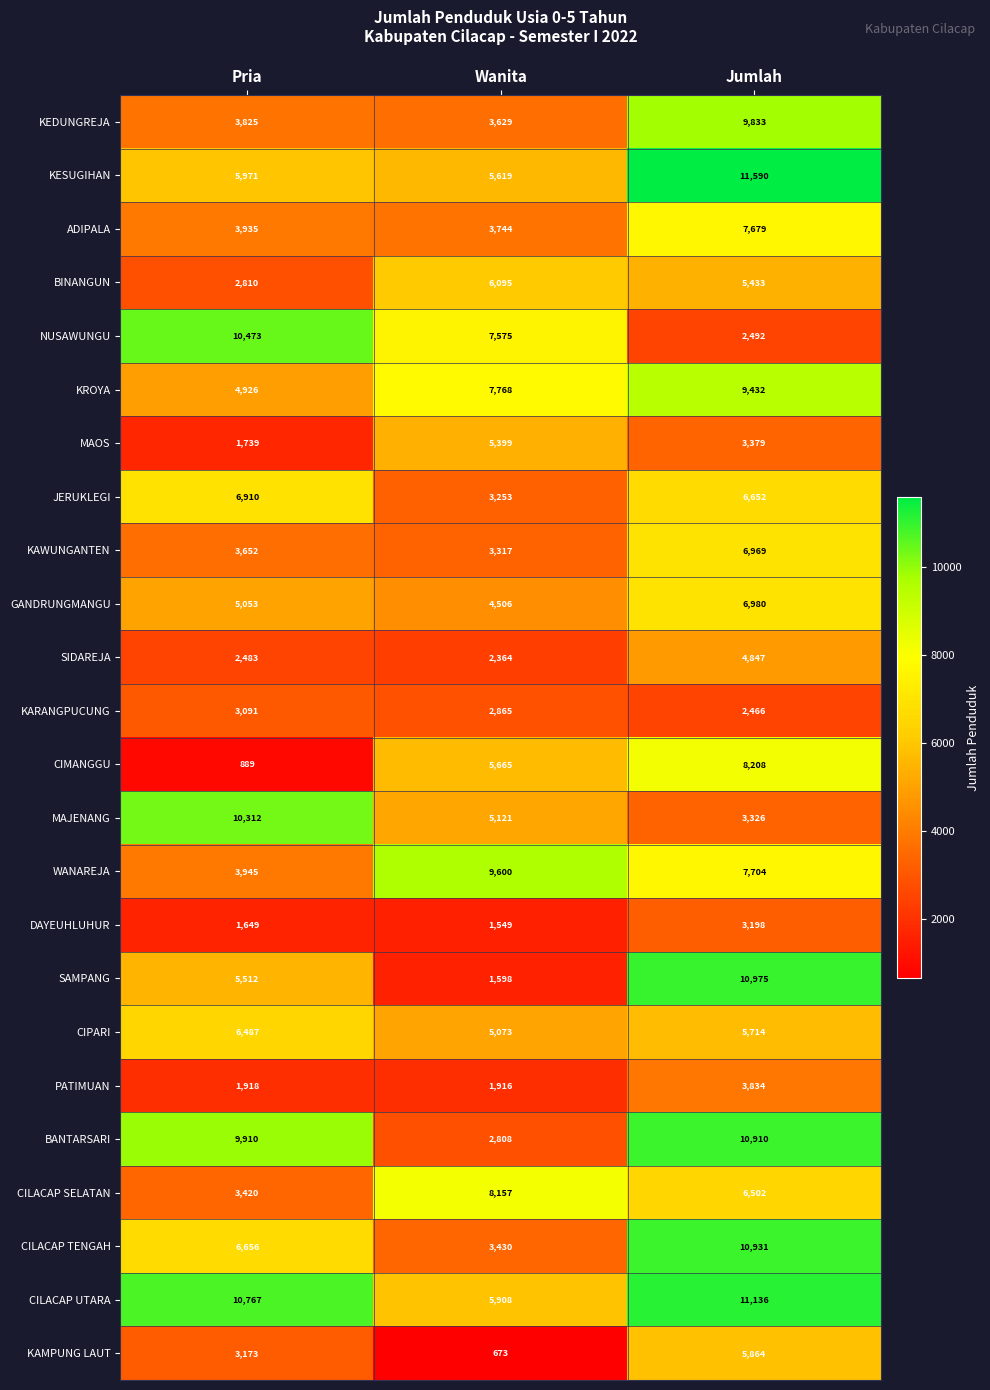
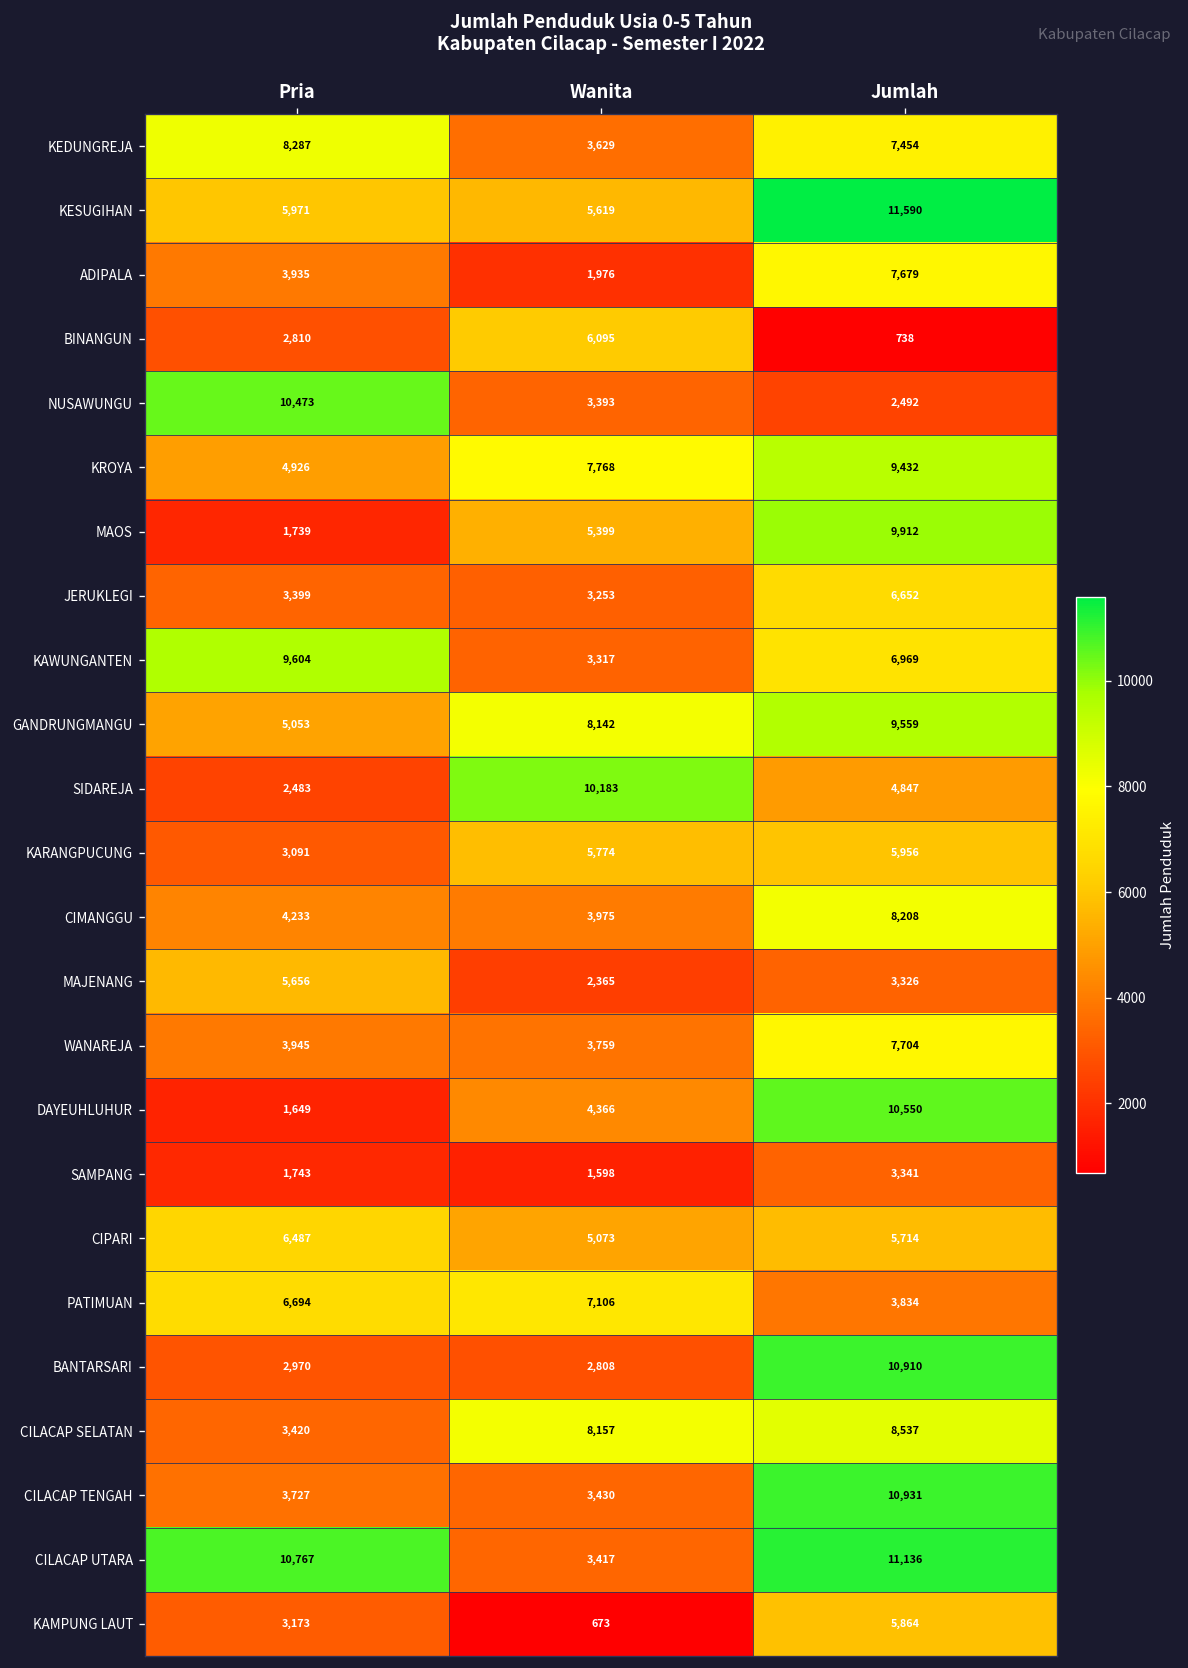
KEDUNGREJA, Pria: 3,825 -> 8,287
KEDUNGREJA, Jumlah: 9,833 -> 7,454
ADIPALA, Wanita: 3,744 -> 1,976
BINANGUN, Jumlah: 5,433 -> 738
NUSAWUNGU, Wanita: 7,575 -> 3,393
MAOS, Jumlah: 3,379 -> 9,912
JERUKLEGI, Pria: 6,910 -> 3,399
KAWUNGANTEN, Pria: 3,652 -> 9,604
GANDRUNGMANGU, Wanita: 4,506 -> 8,142
GANDRUNGMANGU, Jumlah: 6,980 -> 9,559
SIDAREJA, Wanita: 2,364 -> 10,183
KARANGPUCUNG, Wanita: 2,865 -> 5,774
KARANGPUCUNG, Jumlah: 2,466 -> 5,956
CIMANGGU, Pria: 889 -> 4,233
CIMANGGU, Wanita: 5,665 -> 3,975
MAJENANG, Pria: 10,312 -> 5,656
MAJENANG, Wanita: 5,121 -> 2,365
WANAREJA, Wanita: 9,600 -> 3,759
DAYEUHLUHUR, Wanita: 1,549 -> 4,366
DAYEUHLUHUR, Jumlah: 3,198 -> 10,550
SAMPANG, Pria: 5,512 -> 1,743
SAMPANG, Jumlah: 10,975 -> 3,341
PATIMUAN, Pria: 1,918 -> 6,694
PATIMUAN, Wanita: 1,916 -> 7,106
BANTARSARI, Pria: 9,910 -> 2,970
CILACAP SELATAN, Jumlah: 6,502 -> 8,537
CILACAP TENGAH, Pria: 6,656 -> 3,727
CILACAP UTARA, Wanita: 5,908 -> 3,417
